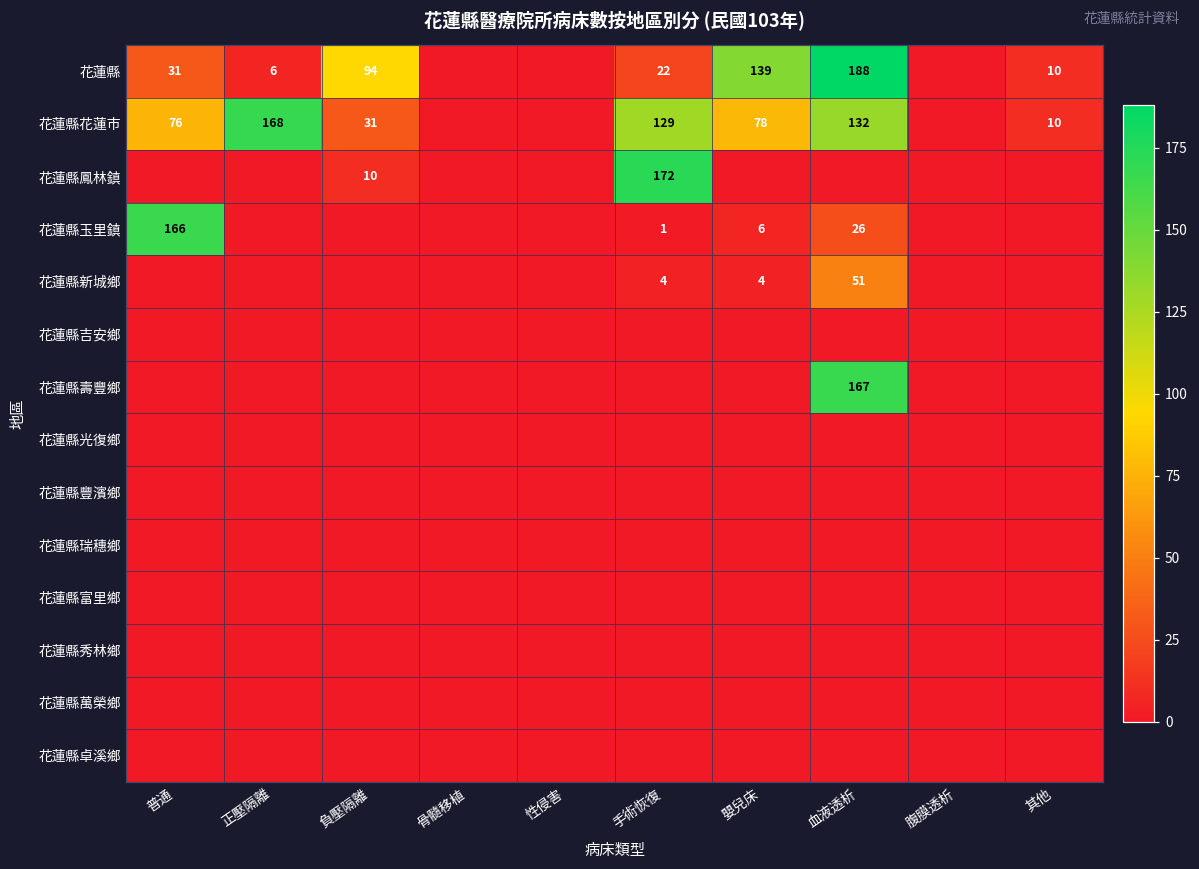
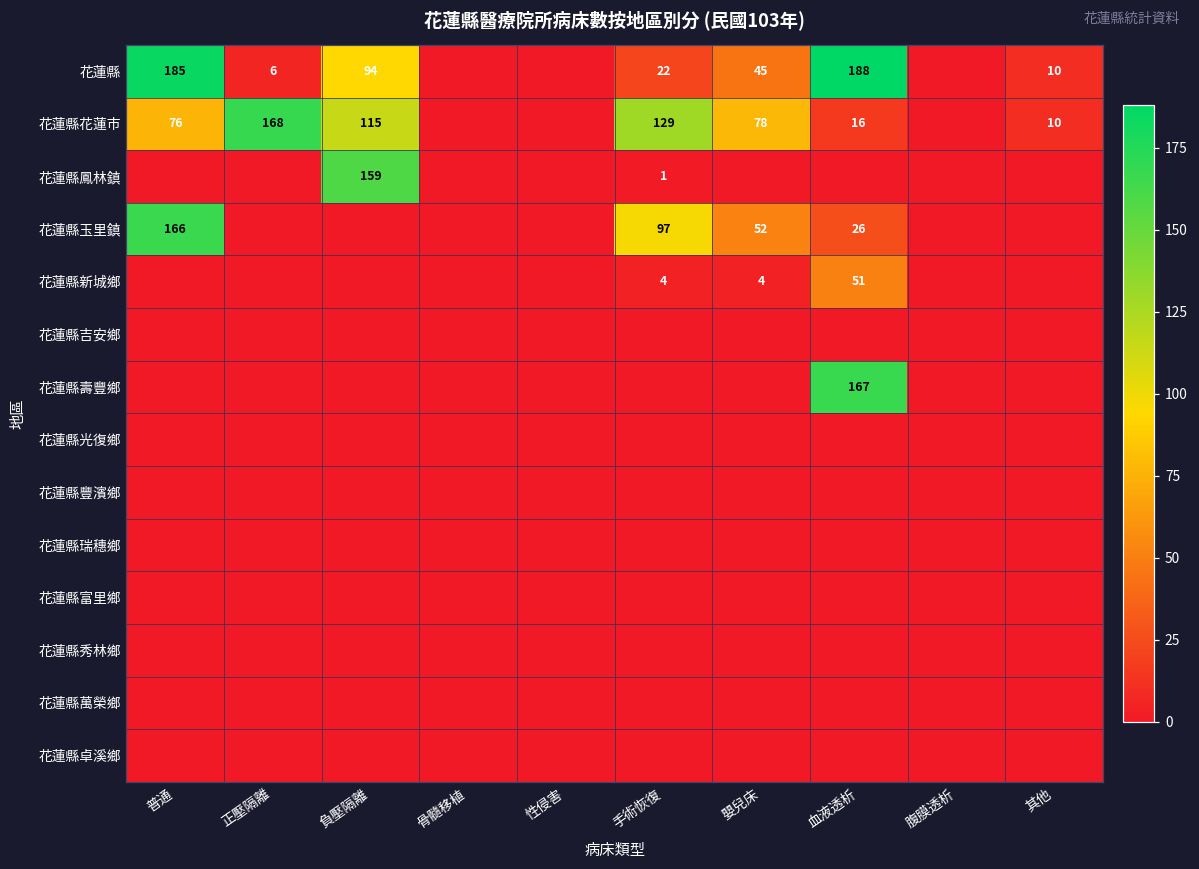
花蓮縣, 普通: 31 -> 185
花蓮縣, 嬰兒床: 139 -> 45
花蓮縣花蓮市, 負壓隔離: 31 -> 115
花蓮縣花蓮市, 血液透析: 132 -> 16
花蓮縣鳳林鎮, 負壓隔離: 10 -> 159
花蓮縣鳳林鎮, 手術恢復: 172 -> 1
花蓮縣玉里鎮, 手術恢復: 1 -> 97
花蓮縣玉里鎮, 嬰兒床: 6 -> 52
